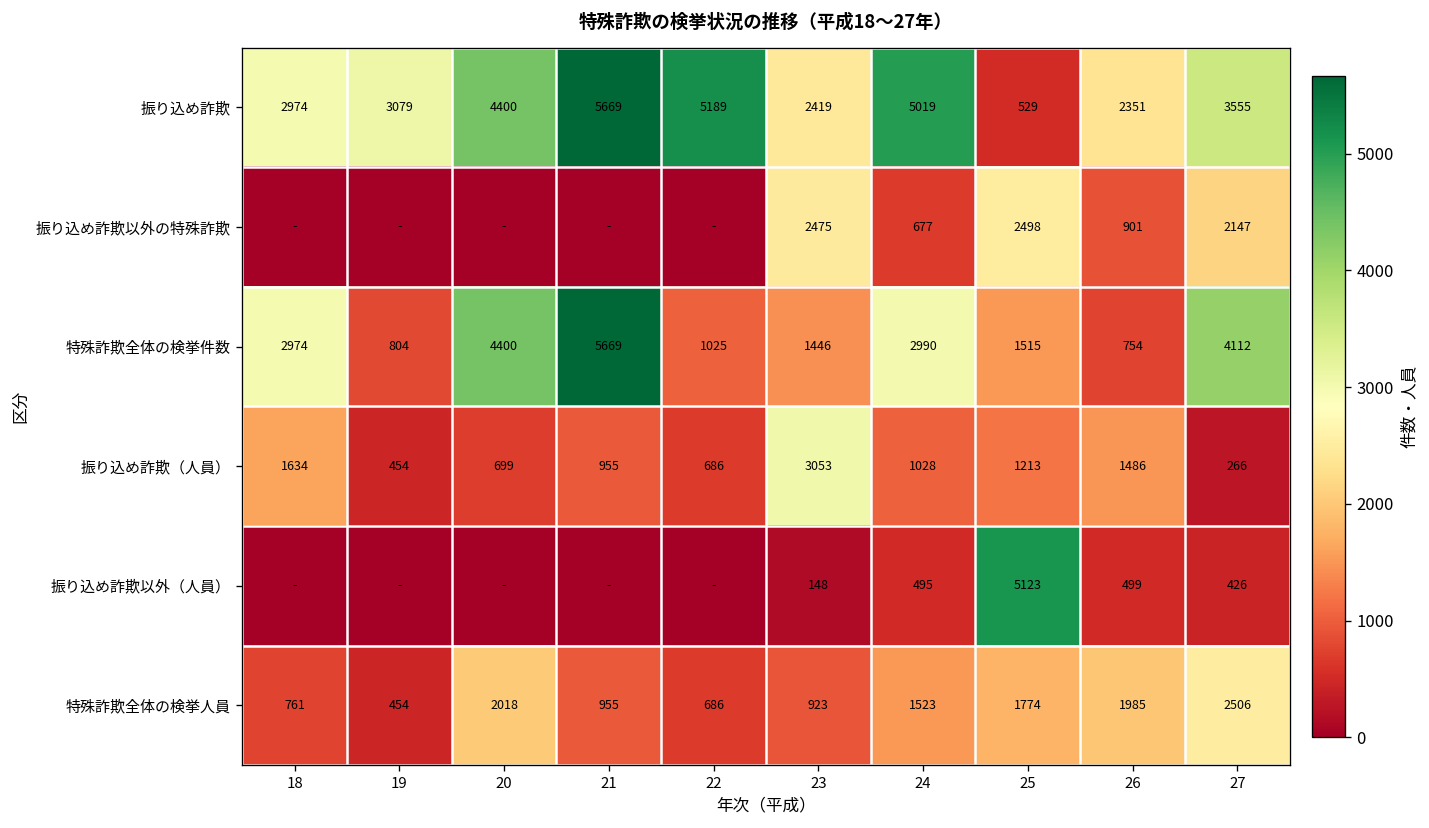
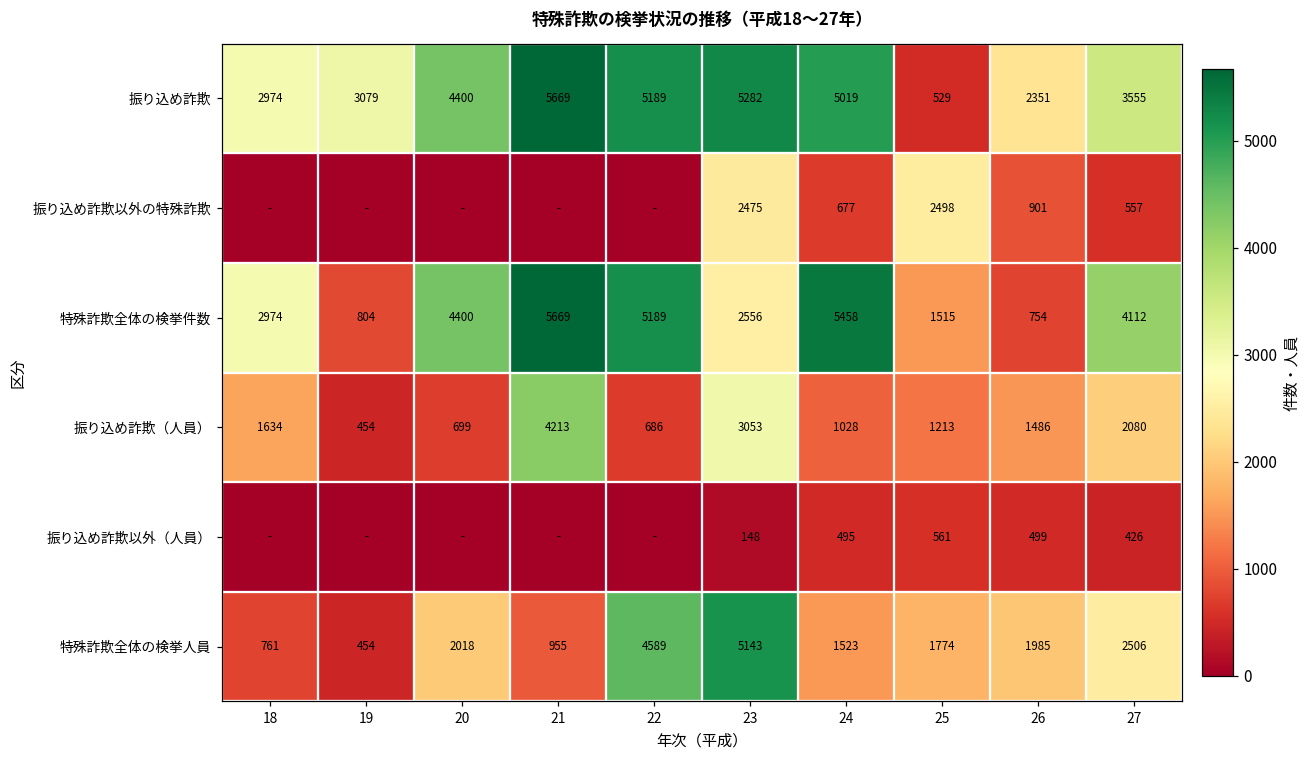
振り込め詐欺, 23: 2419 -> 5282
振り込め詐欺以外の特殊詐欺, 27: 2147 -> 557
特殊詐欺全体の検挙件数, 22: 1025 -> 5189
特殊詐欺全体の検挙件数, 23: 1446 -> 2556
特殊詐欺全体の検挙件数, 24: 2990 -> 5458
振り込め詐欺（人員）, 21: 955 -> 4213
振り込め詐欺（人員）, 27: 266 -> 2080
振り込め詐欺以外（人員）, 25: 5123 -> 561
特殊詐欺全体の検挙人員, 22: 686 -> 4589
特殊詐欺全体の検挙人員, 23: 923 -> 5143
